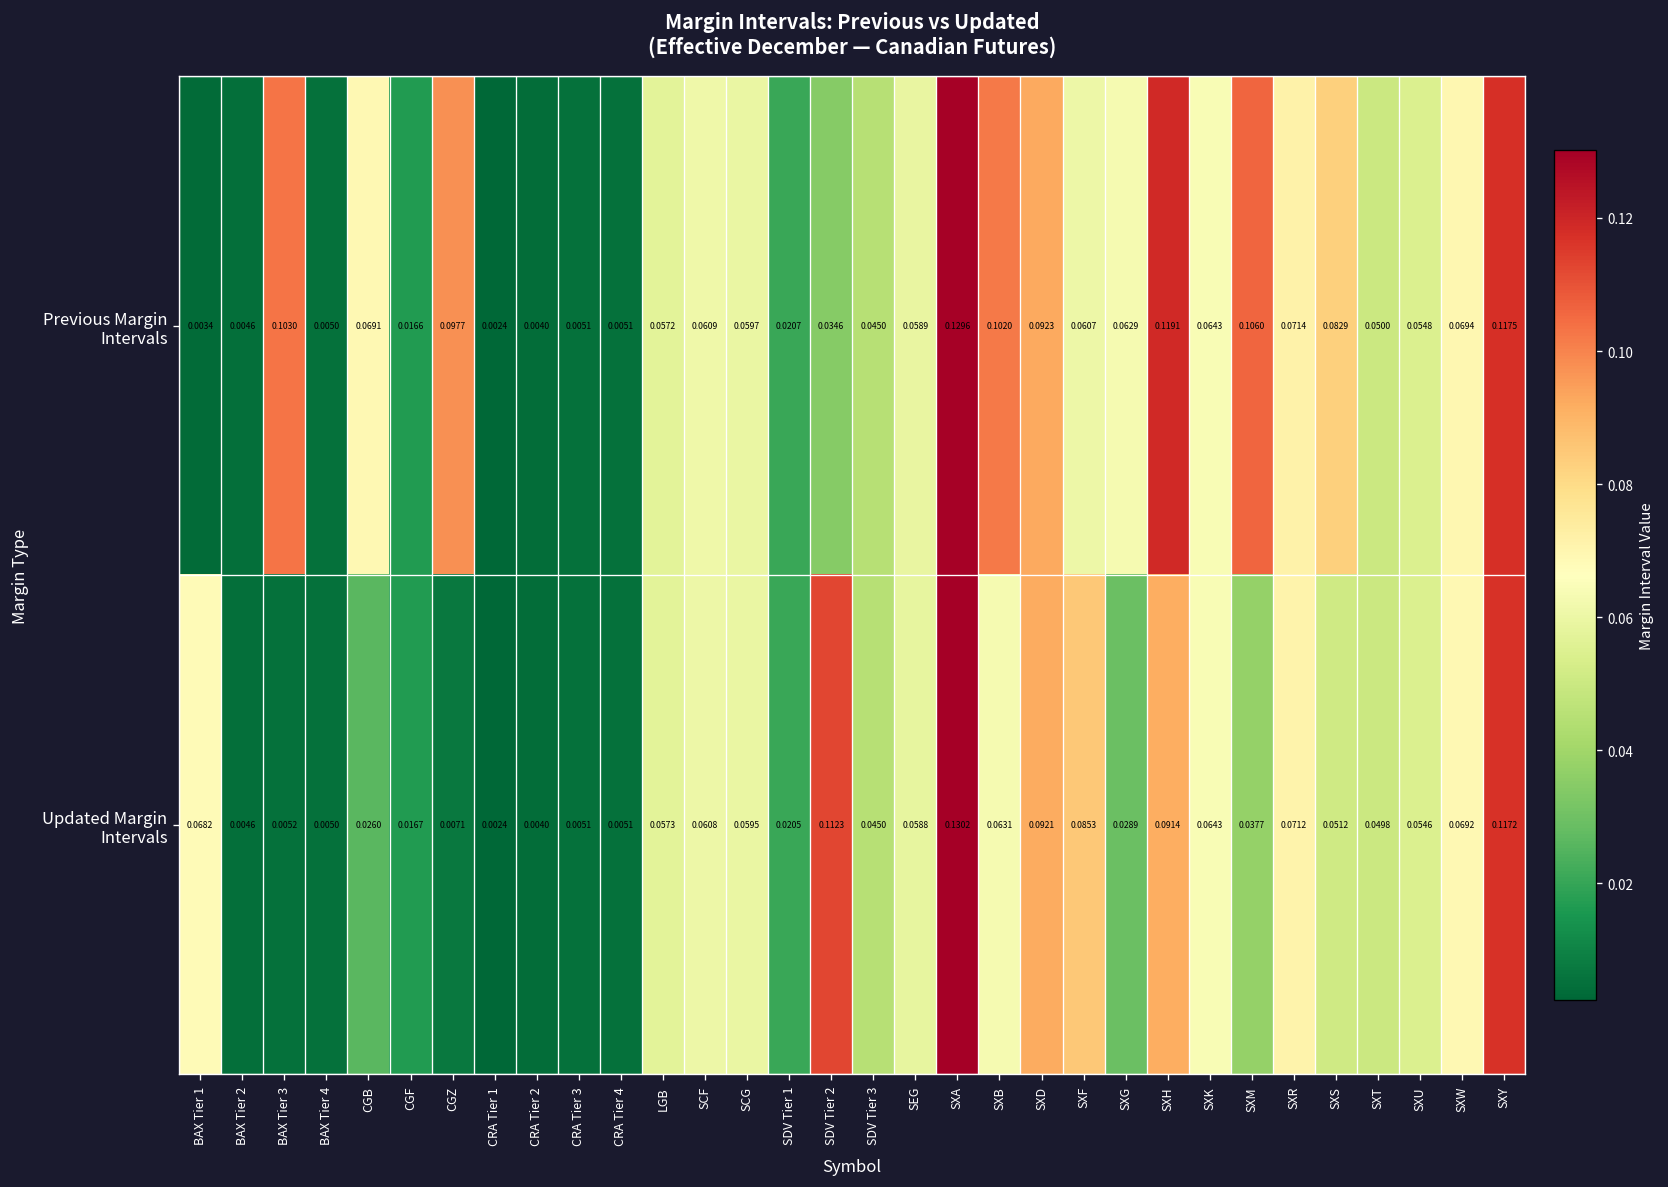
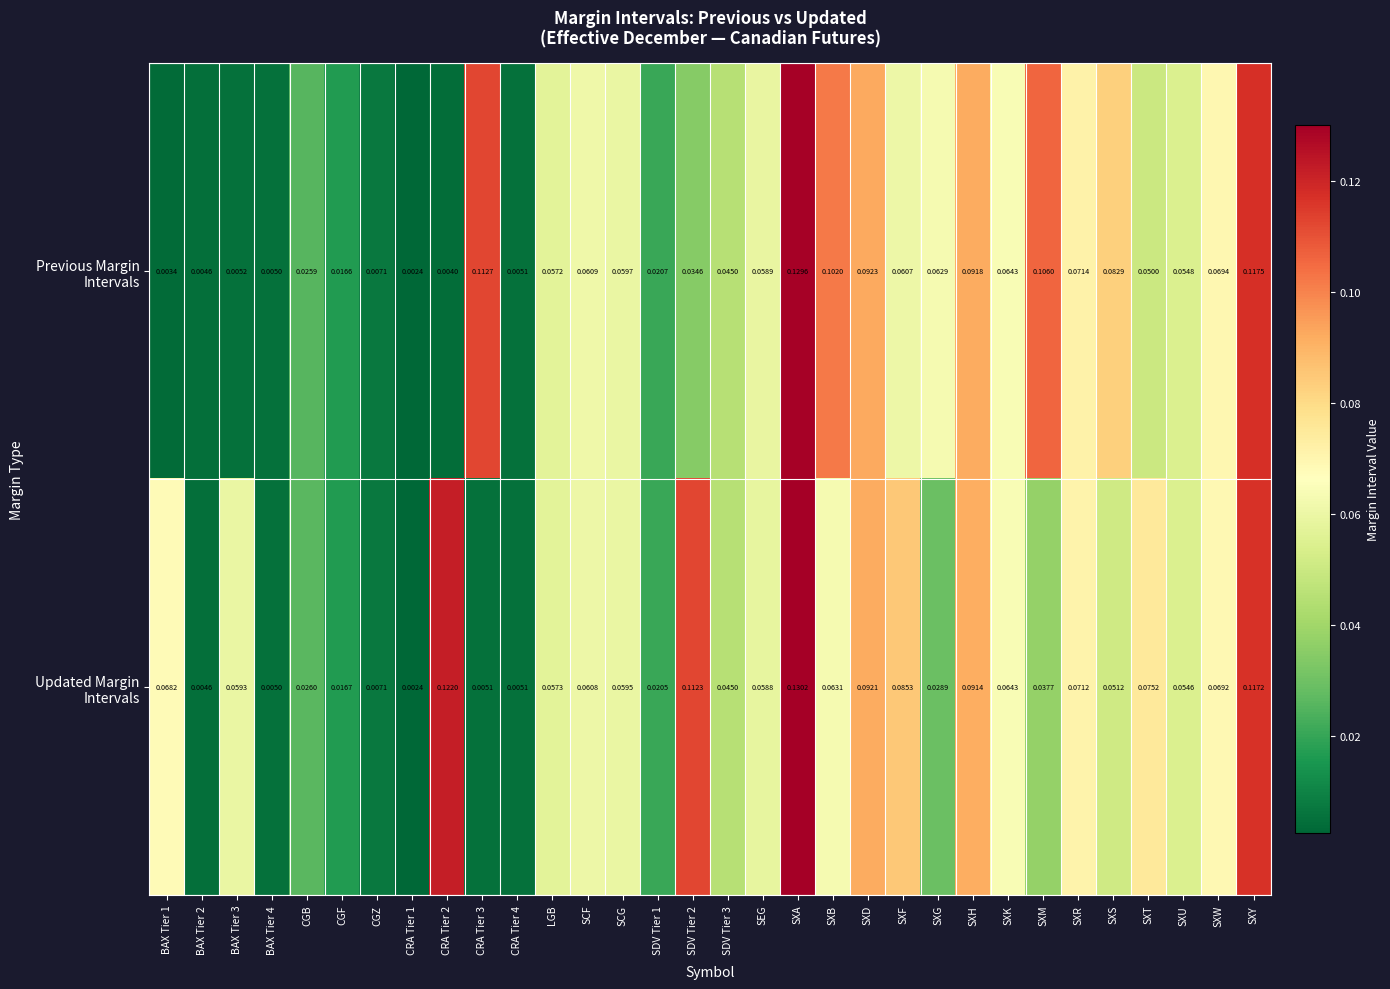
Previous Margin Intervals, BAX Tier 3: 0.1030 -> 0.0052
Previous Margin Intervals, CGB: 0.0691 -> 0.0259
Previous Margin Intervals, CGZ: 0.0977 -> 0.0071
Previous Margin Intervals, CRA Tier 3: 0.0051 -> 0.1127
Previous Margin Intervals, SXH: 0.1191 -> 0.0918
Updated Margin Intervals, BAX Tier 3: 0.0052 -> 0.0593
Updated Margin Intervals, CRA Tier 2: 0.0040 -> 0.1220
Updated Margin Intervals, SXT: 0.0498 -> 0.0752
